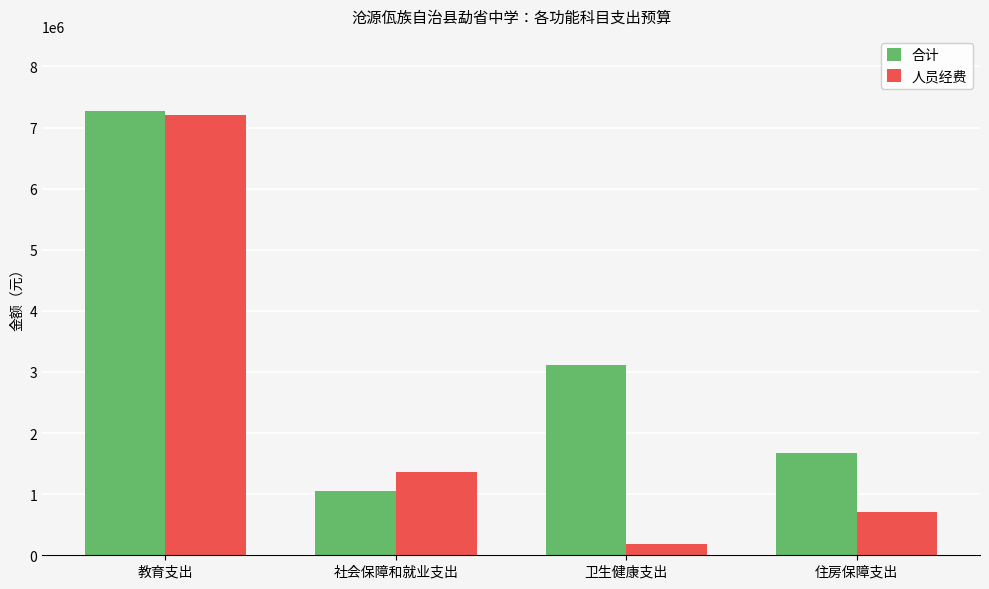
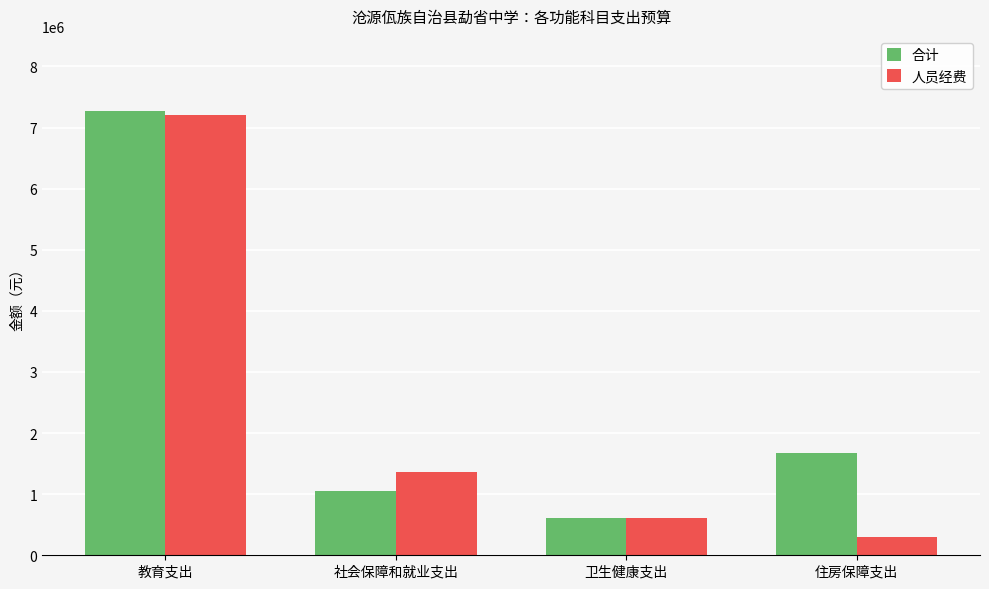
合计, 卫生健康支出: 3100000 -> 600000
人员经费, 卫生健康支出: 200000 -> 600000
人员经费, 住房保障支出: 700000 -> 300000
